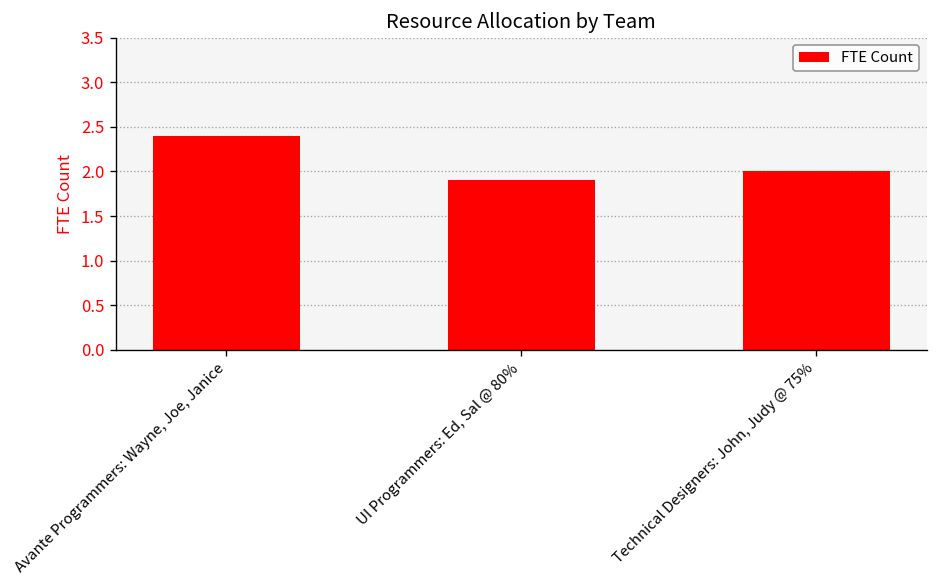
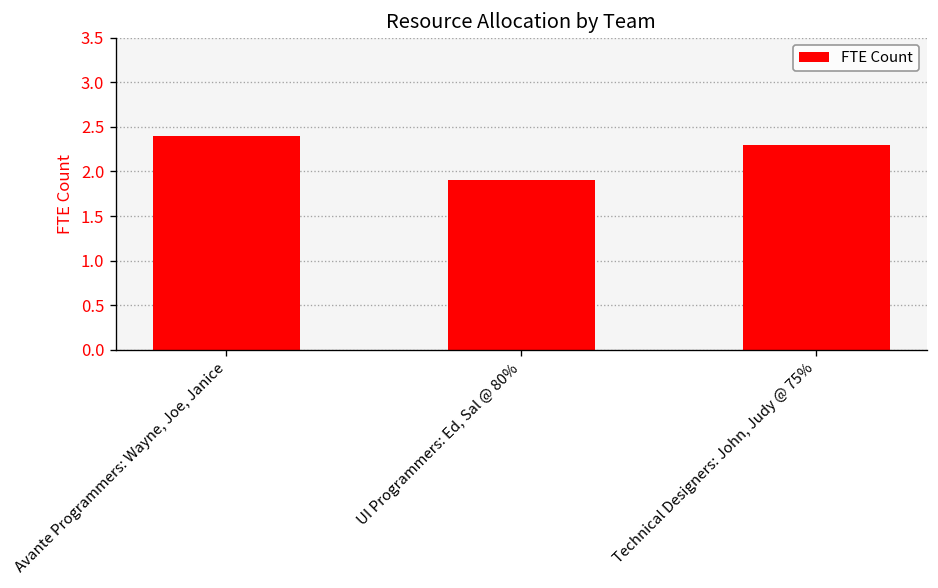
Technical Designers: John, Judy @ 75%: 2.0 -> 2.3
